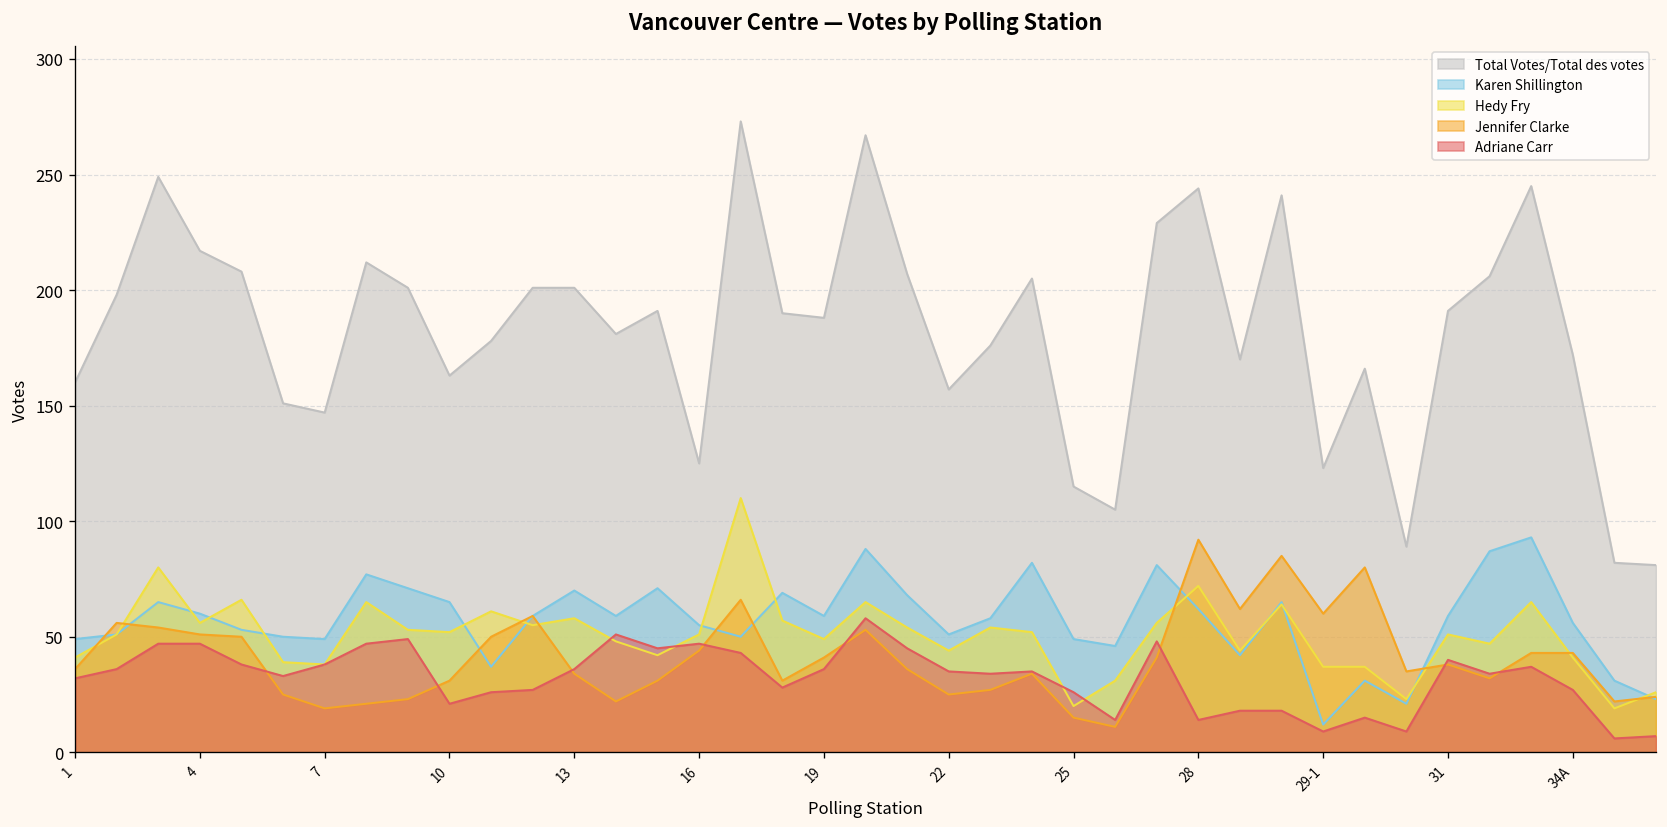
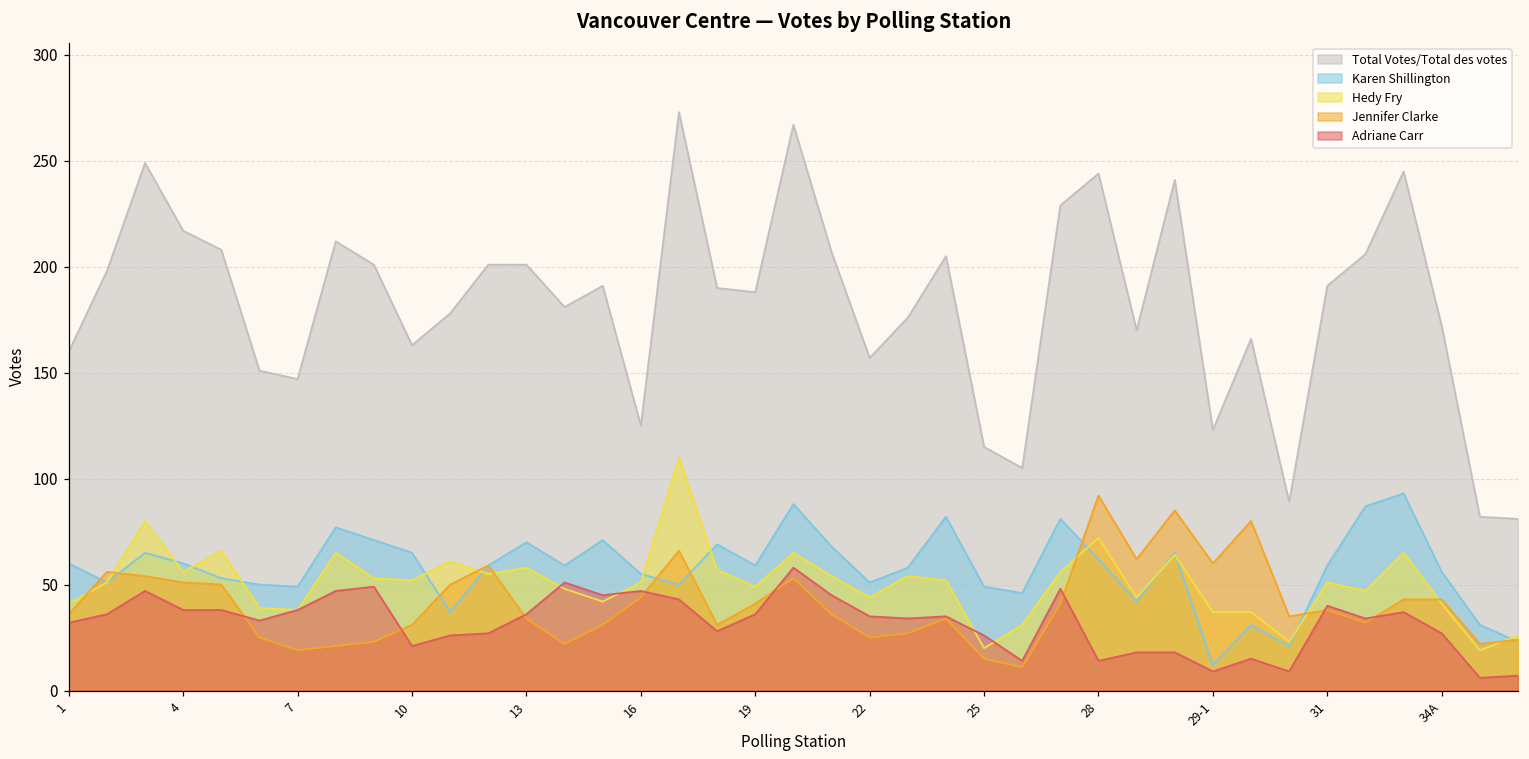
Karen Shillington, 1: 49 -> 60
Adriane Carr, 4: 47 -> 38
